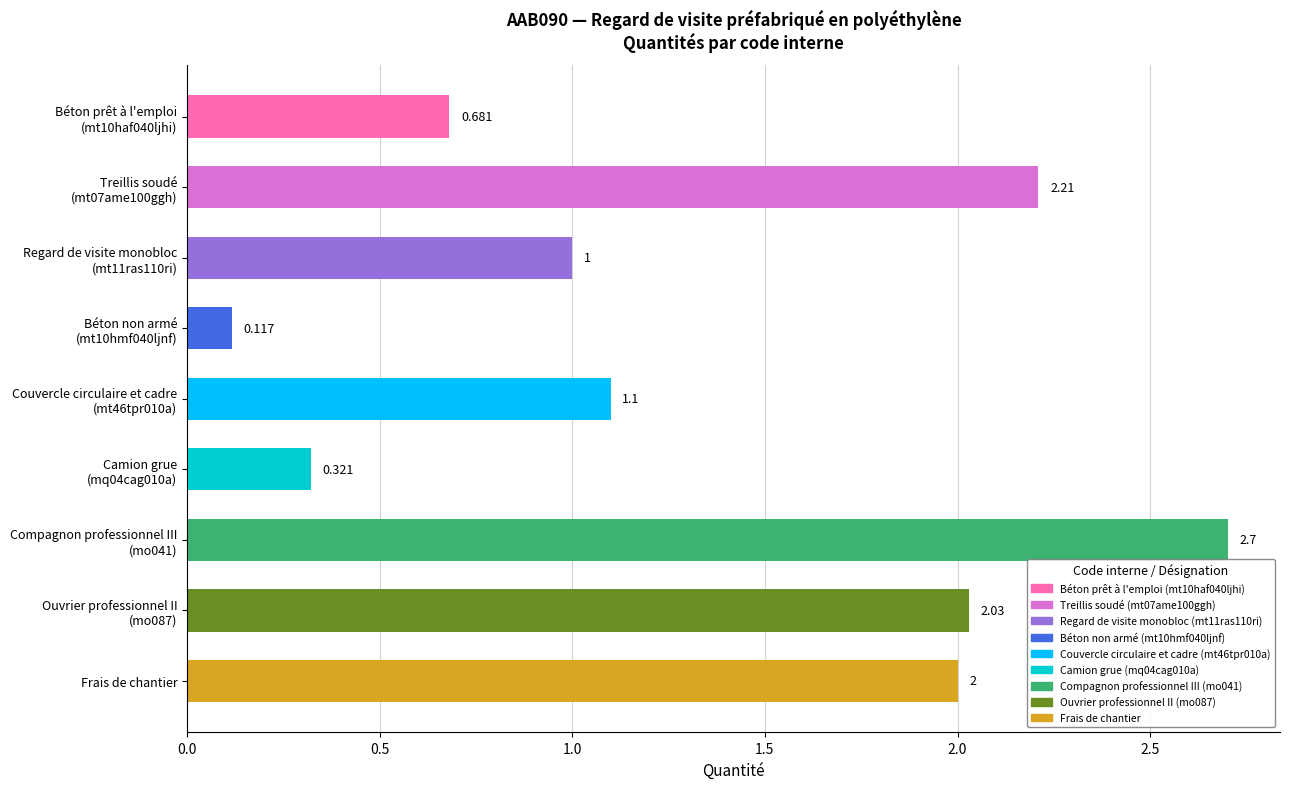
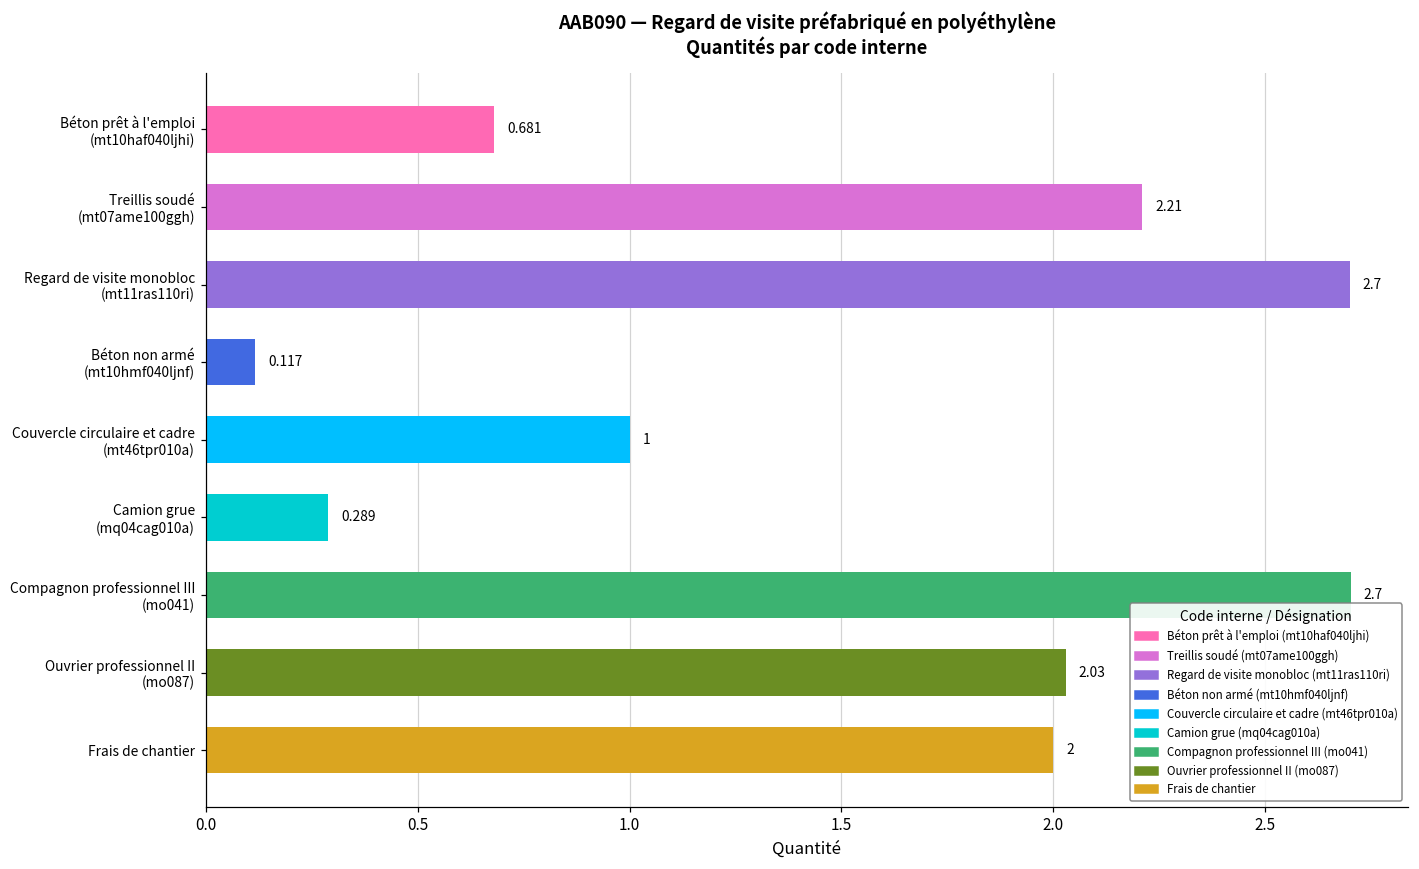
Regard de visite monobloc (mt11ras110ri): 1 -> 2.7
Couvercle circulaire et cadre (mt46tpr010a): 1.1 -> 1
Camion grue (mq04cag010a): 0.321 -> 0.289
